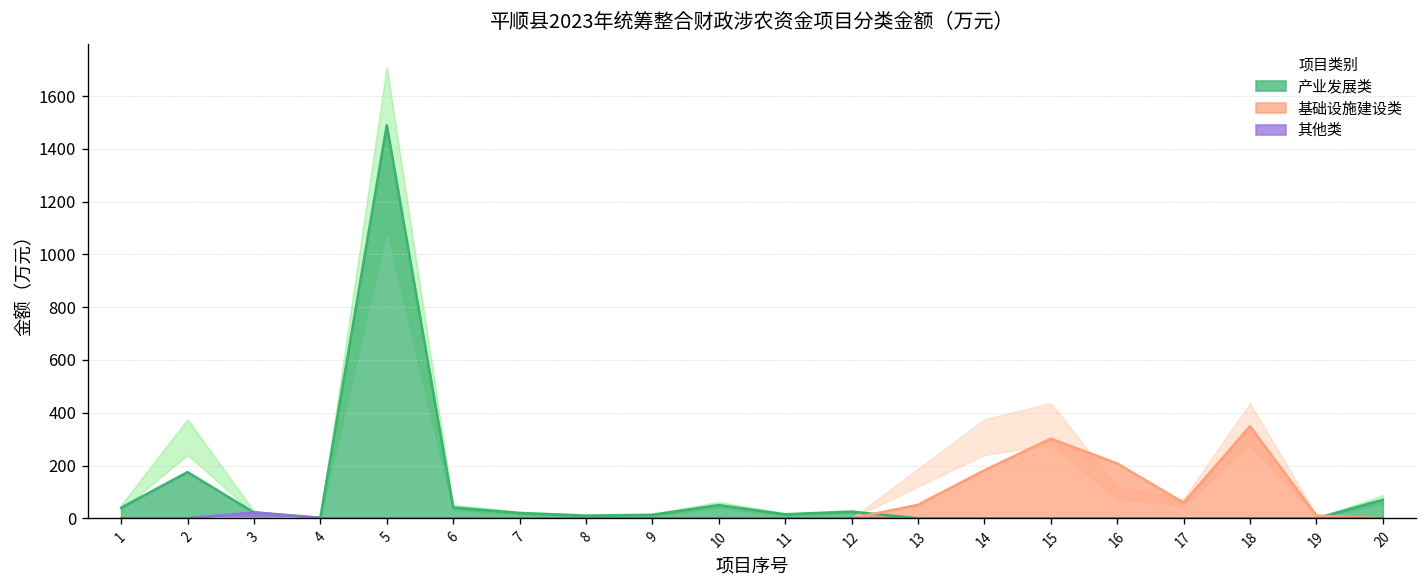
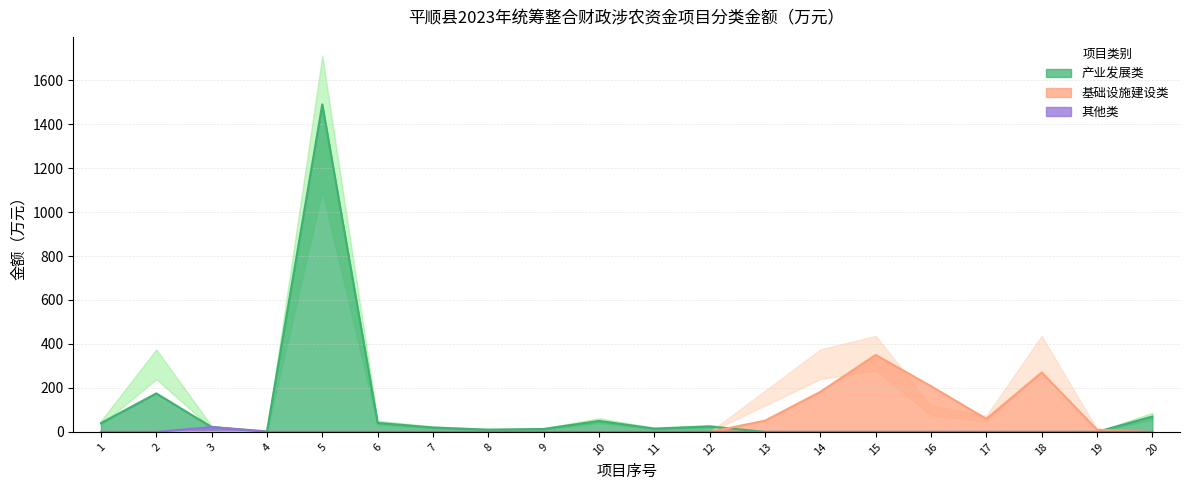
基础设施建设类, 15: 300 -> 350
基础设施建设类, 18: 350 -> 270
